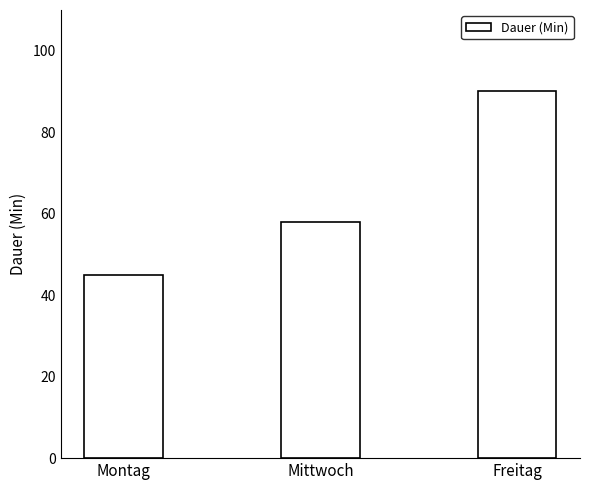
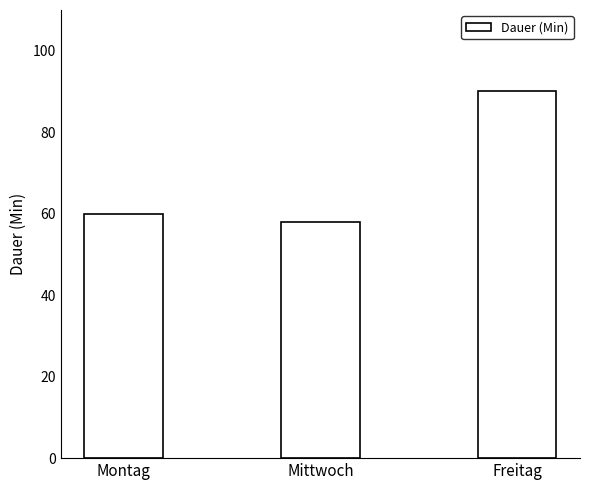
Montag: 45 -> 60
